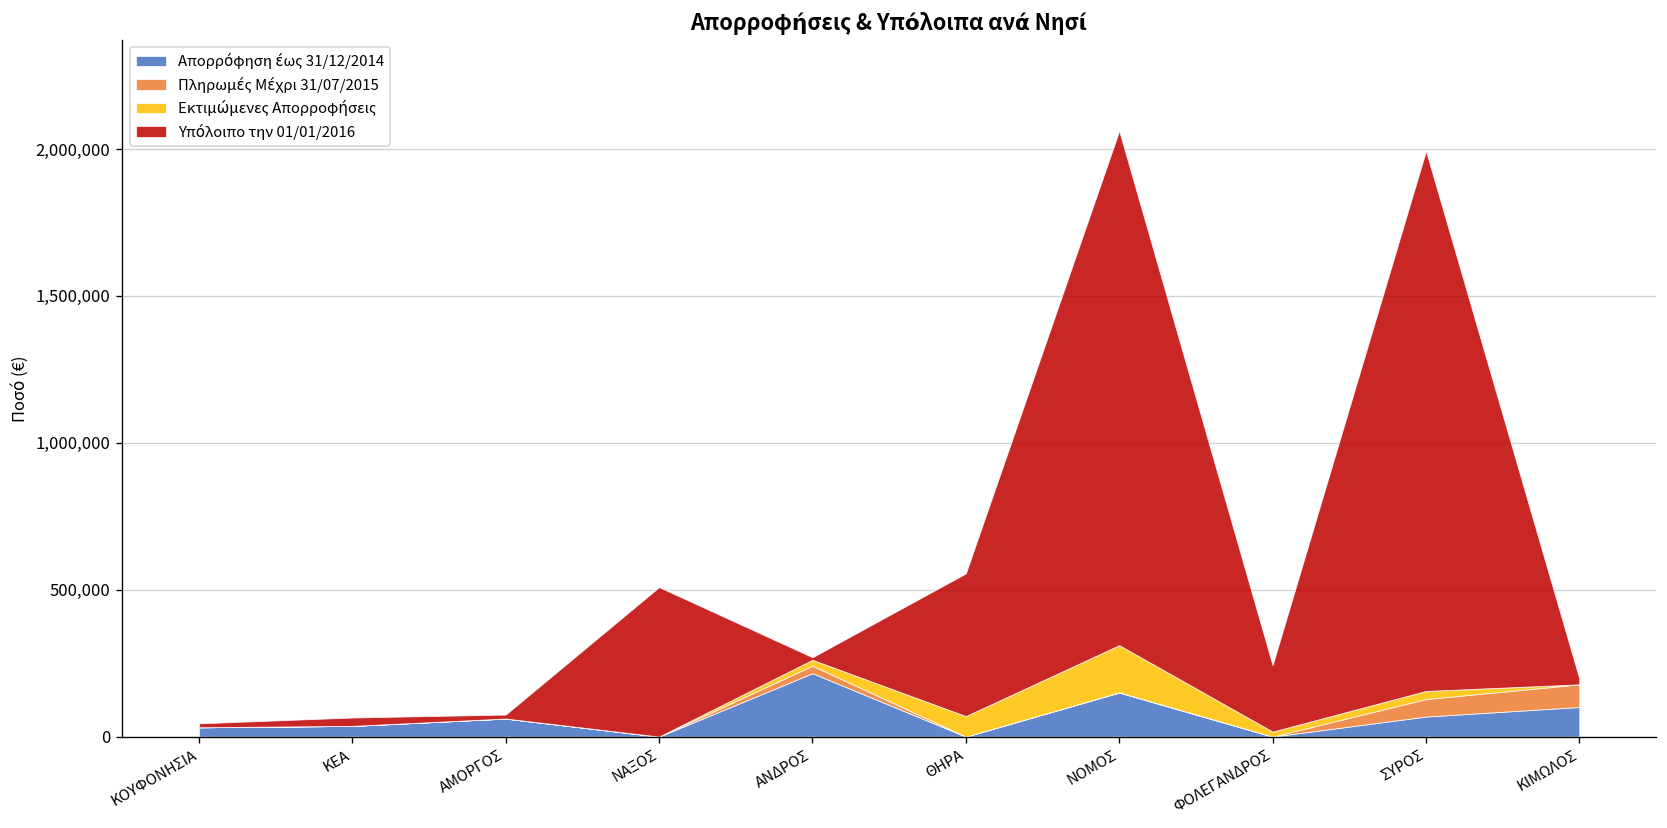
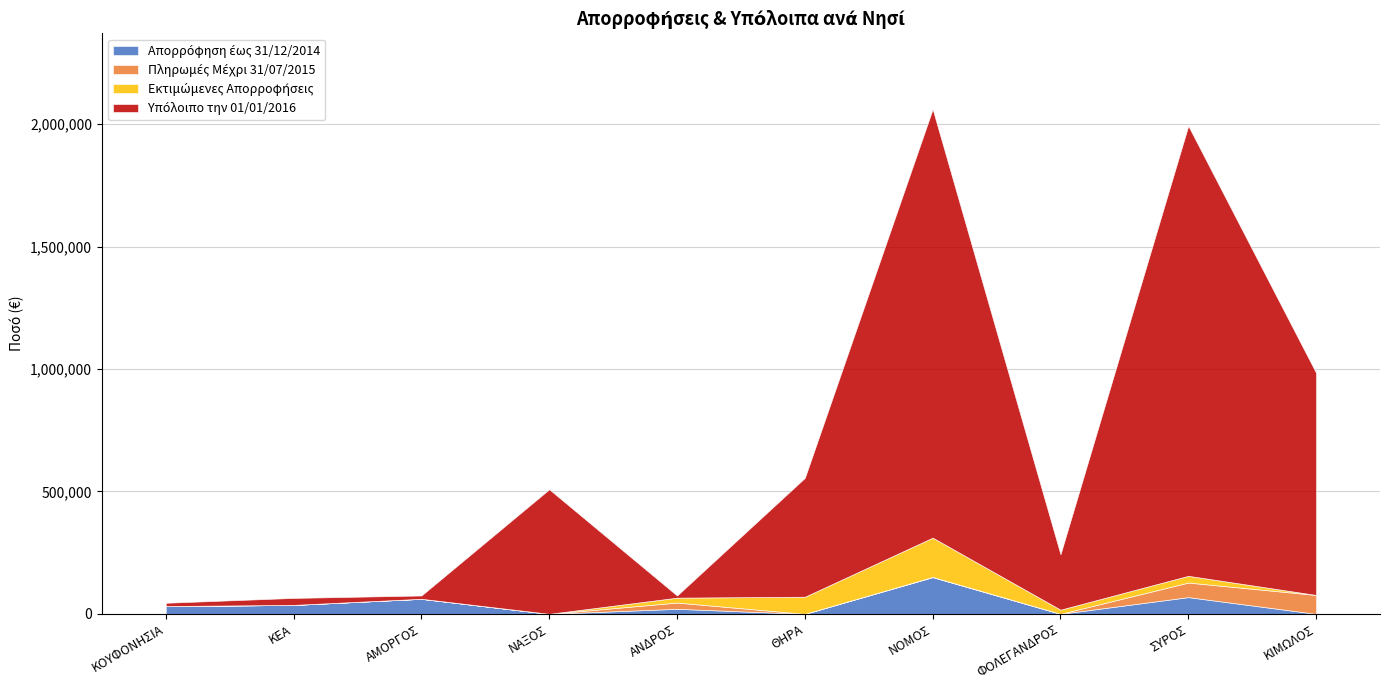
Απορρόφηση έως 31/12/2014, ΑΝΔΡΟΣ: 220,000 -> 20,000
Απορρόφηση έως 31/12/2014, ΚΙΜΩΛΟΣ: 100,000 -> 0
Υπόλοιπο την 01/01/2016, ΚΙΜΩΛΟΣ: 20,000 -> 910,000
